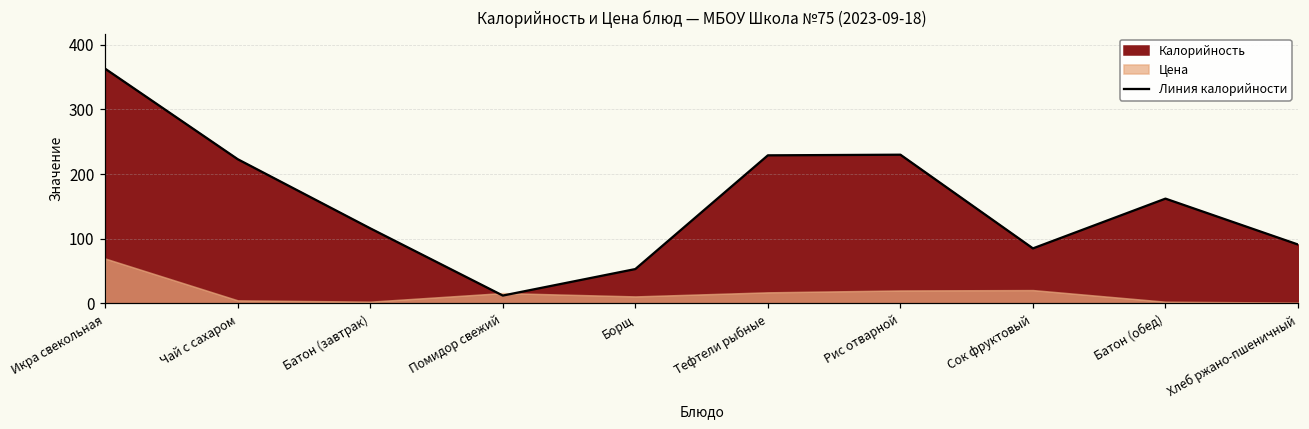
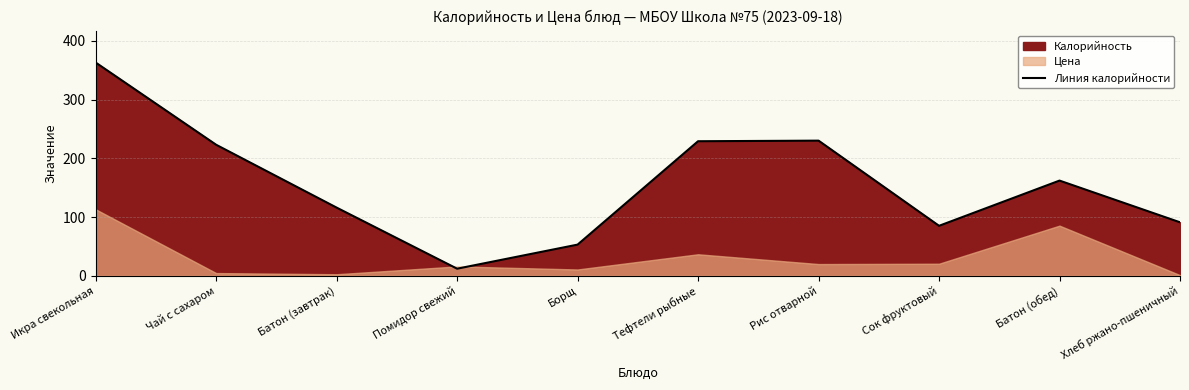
Цена, Икра свекольная: 70 -> 110
Цена, Тефтели рыбные: 20 -> 40
Цена, Батон (обед): 0 -> 90
